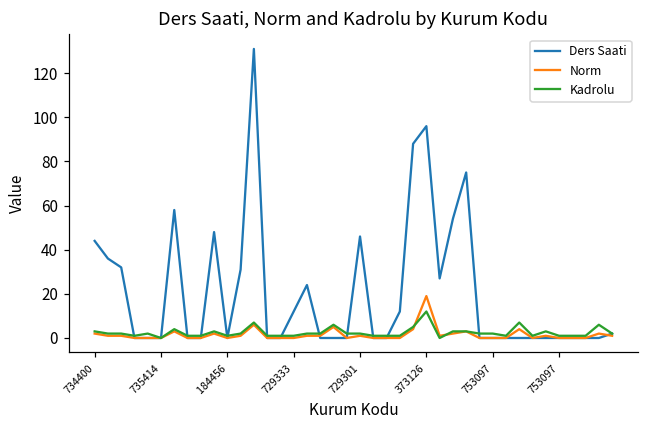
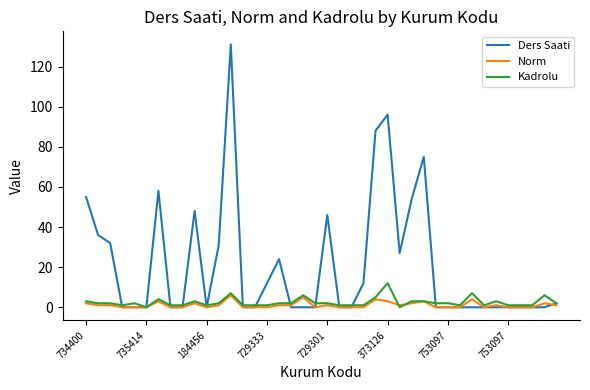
Ders Saati, 734400: 44 -> 55
Norm, 373126: 19 -> 3
